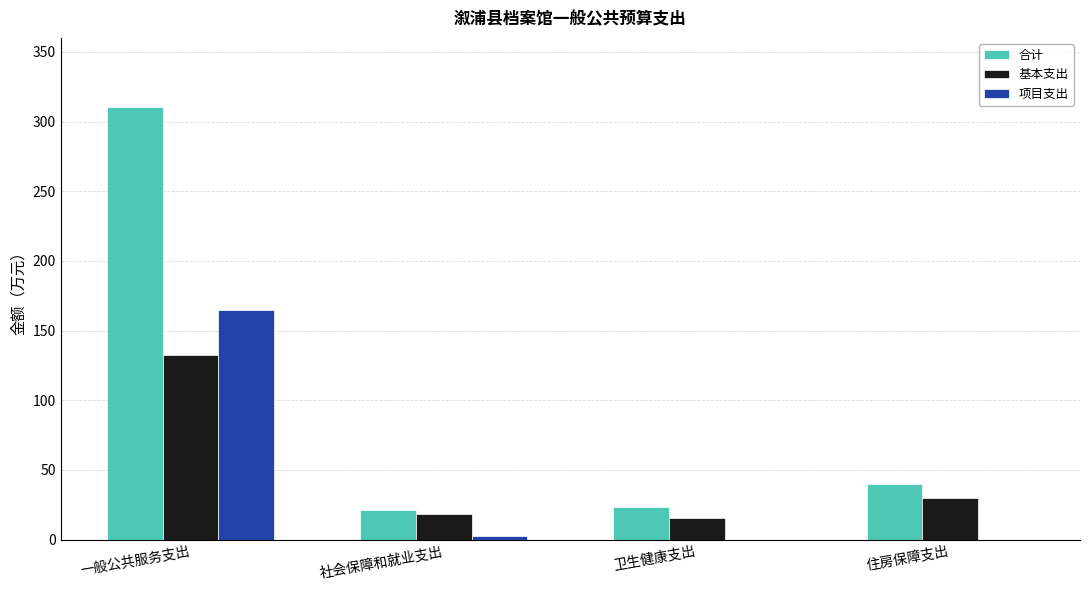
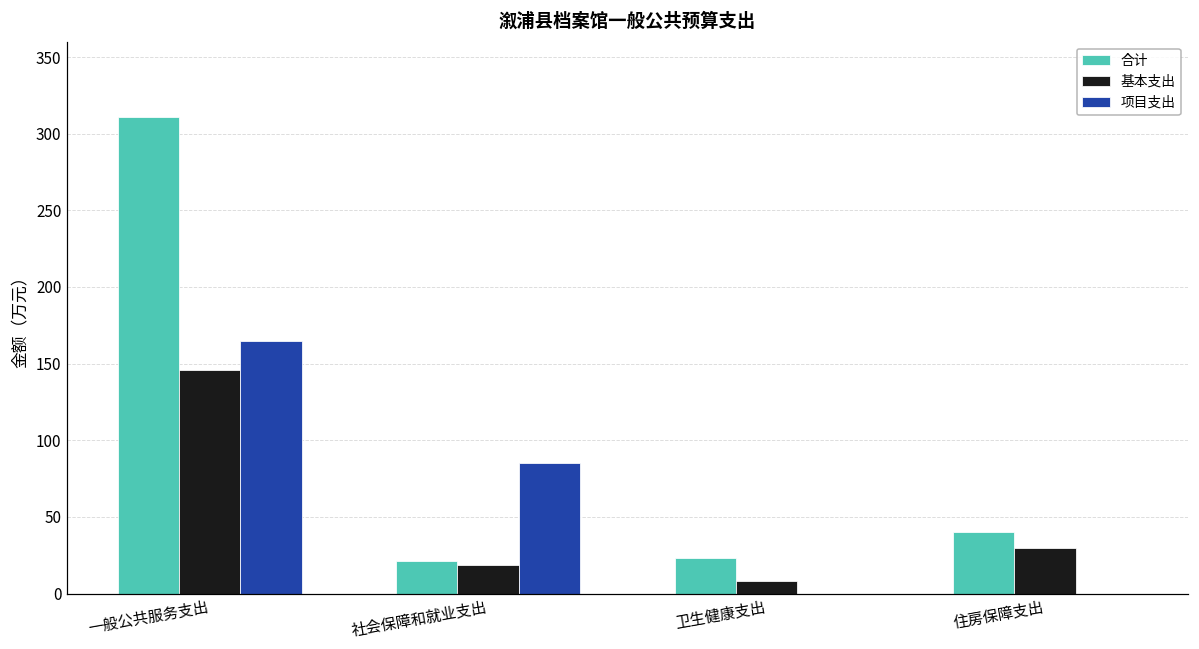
基本支出, 一般公共服务支出: 132 -> 146
项目支出, 社会保障和就业支出: 3 -> 85
基本支出, 卫生健康支出: 15 -> 8
